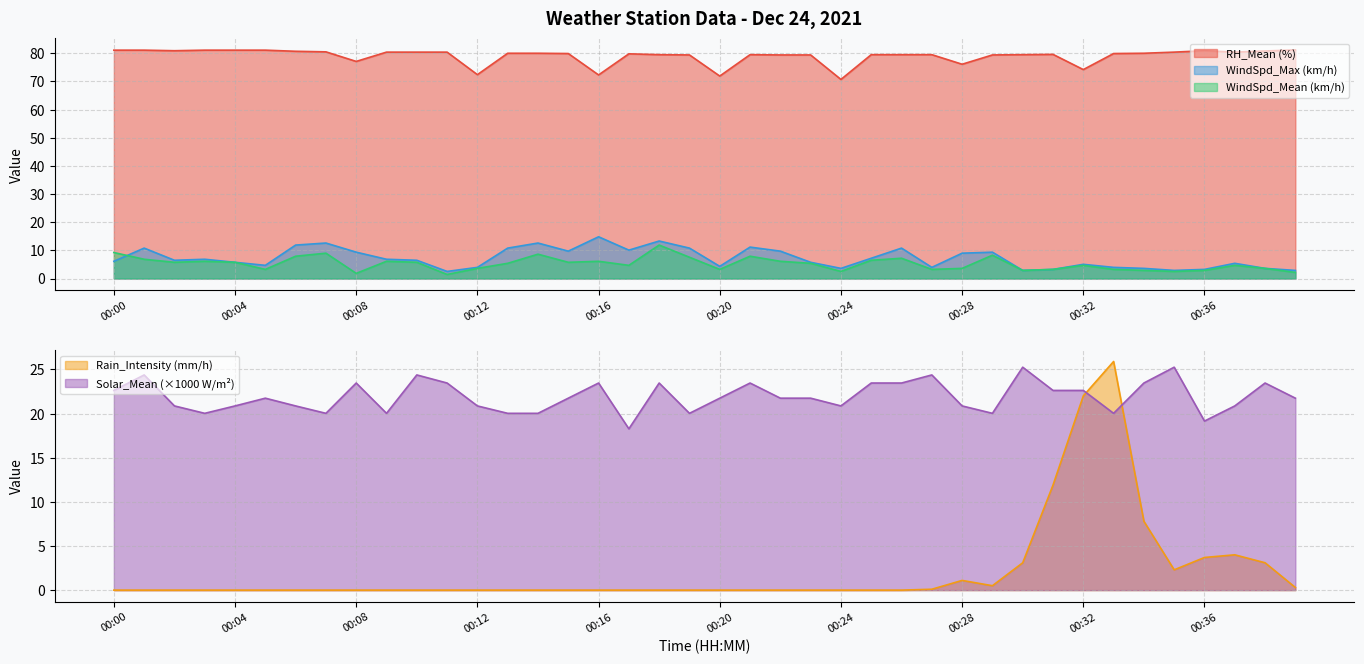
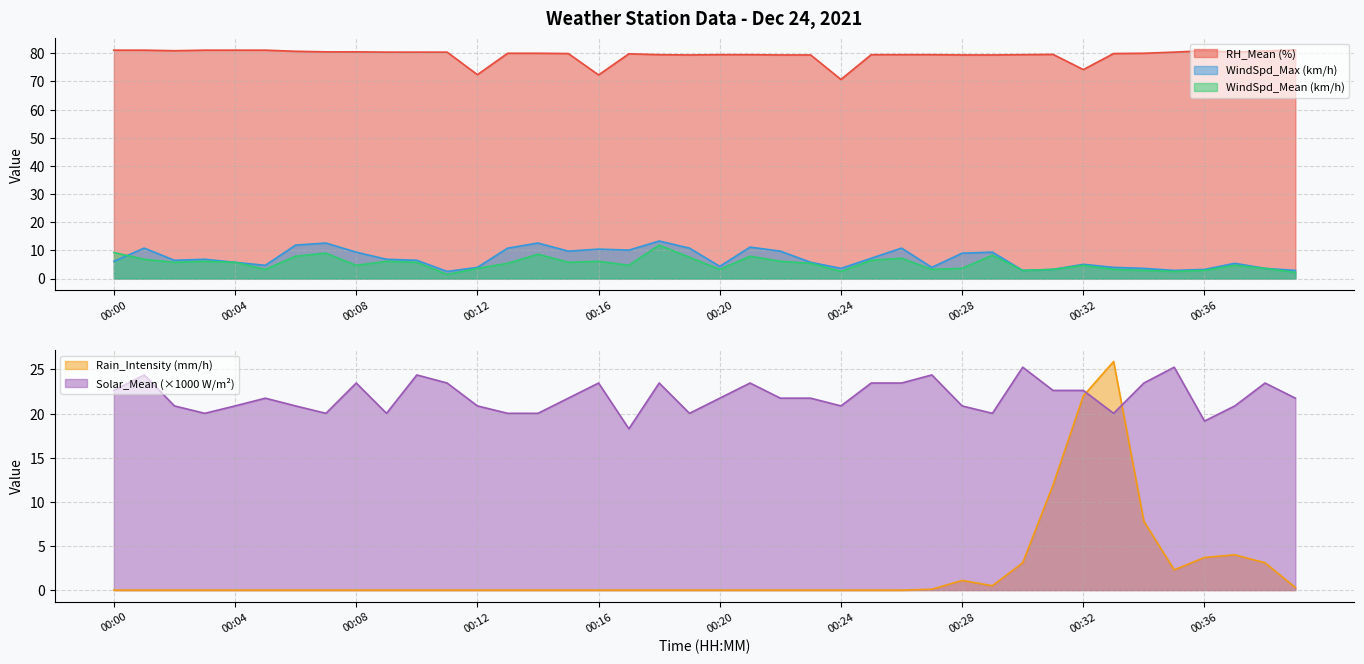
Weather Station Data - Dec 24, 2021, RH_Mean (%), 00:08: 77 -> 81
Weather Station Data - Dec 24, 2021, WindSpd_Mean (km/h), 00:08: 2 -> 5
Weather Station Data - Dec 24, 2021, WindSpd_Max (km/h), 00:16: 15 -> 10
Weather Station Data - Dec 24, 2021, RH_Mean (%), 00:20: 72 -> 80
Weather Station Data - Dec 24, 2021, RH_Mean (%), 00:28: 76 -> 79
